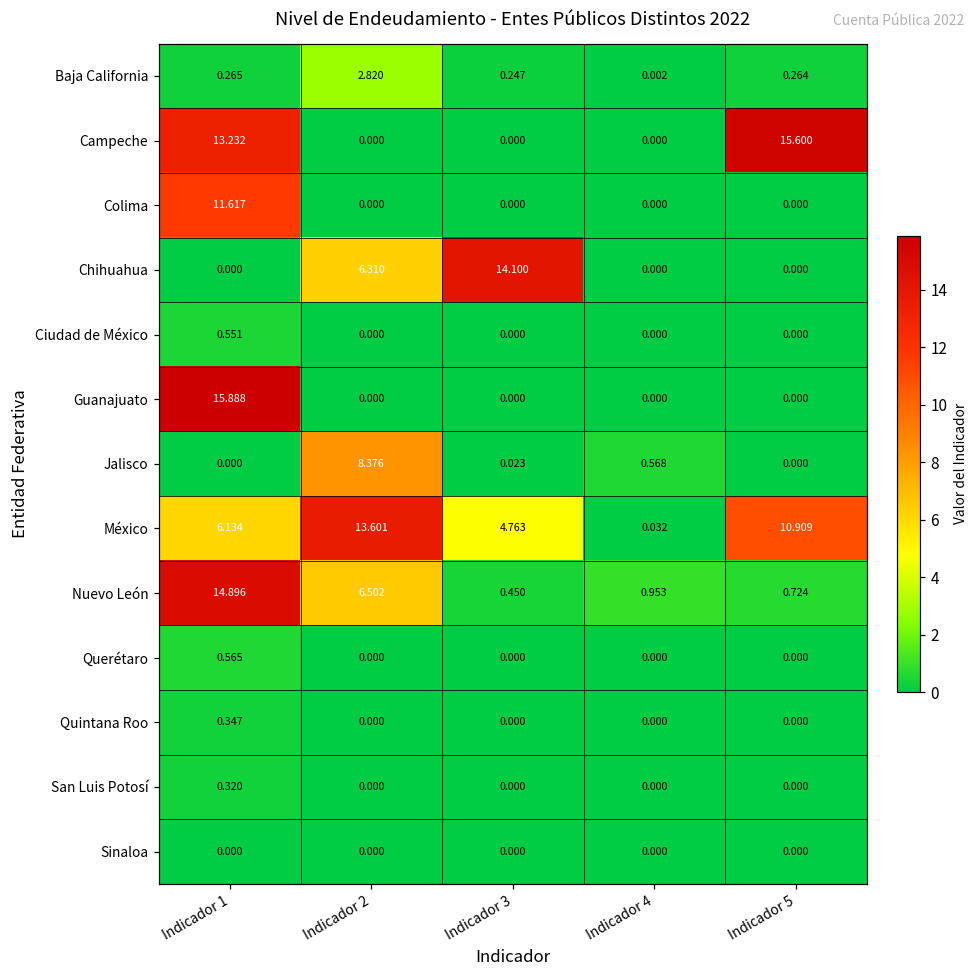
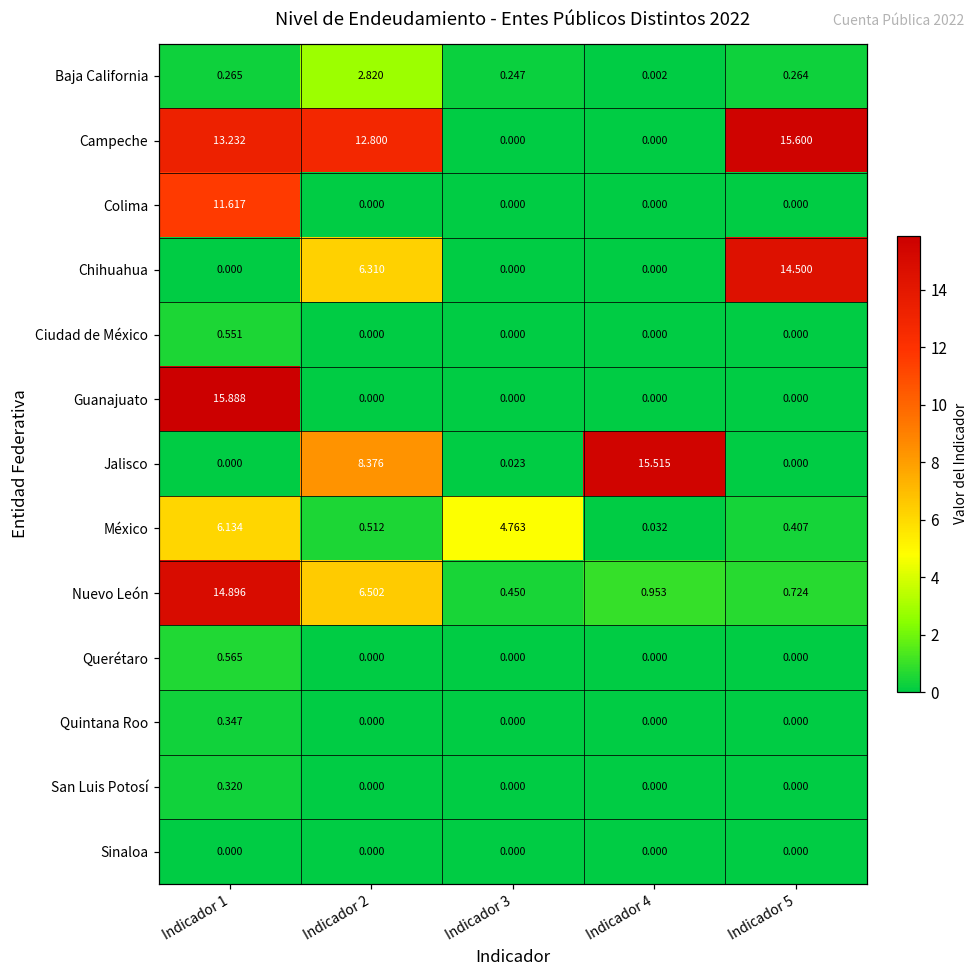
Campeche, Indicador 2: 0.000 -> 12.800
Chihuahua, Indicador 3: 14.100 -> 0.000
Chihuahua, Indicador 5: 0.000 -> 14.500
Jalisco, Indicador 4: 0.568 -> 15.515
México, Indicador 2: 13.601 -> 0.512
México, Indicador 5: 10.909 -> 0.407
